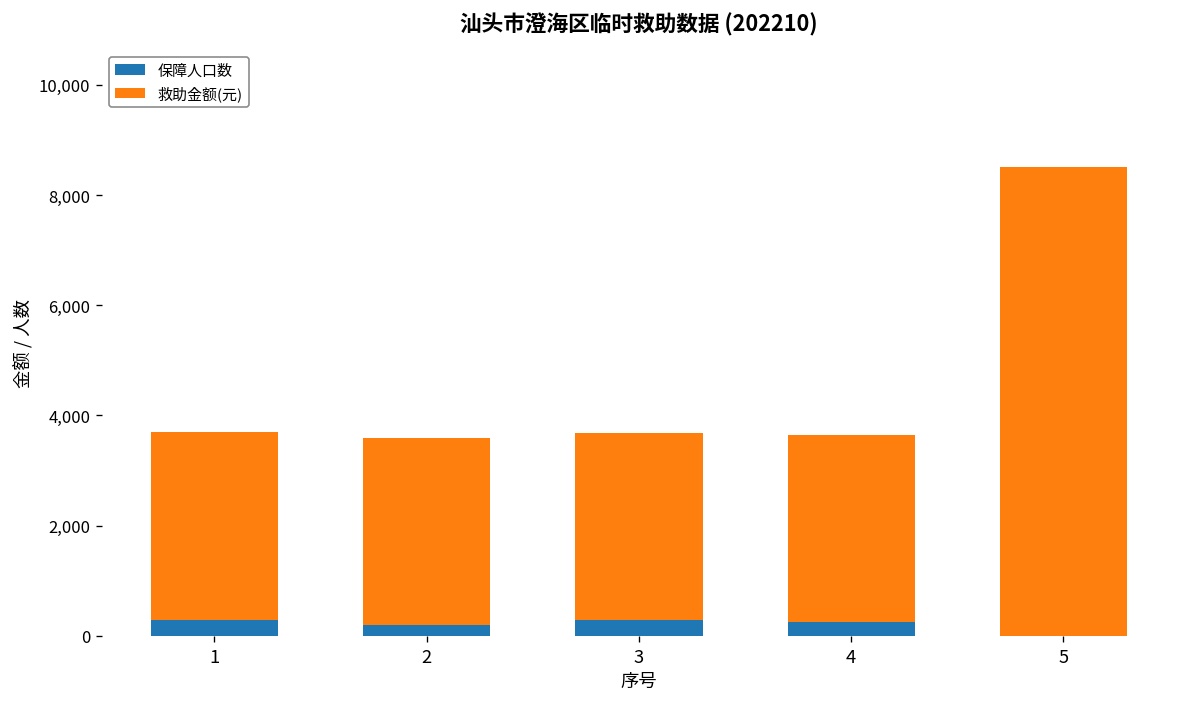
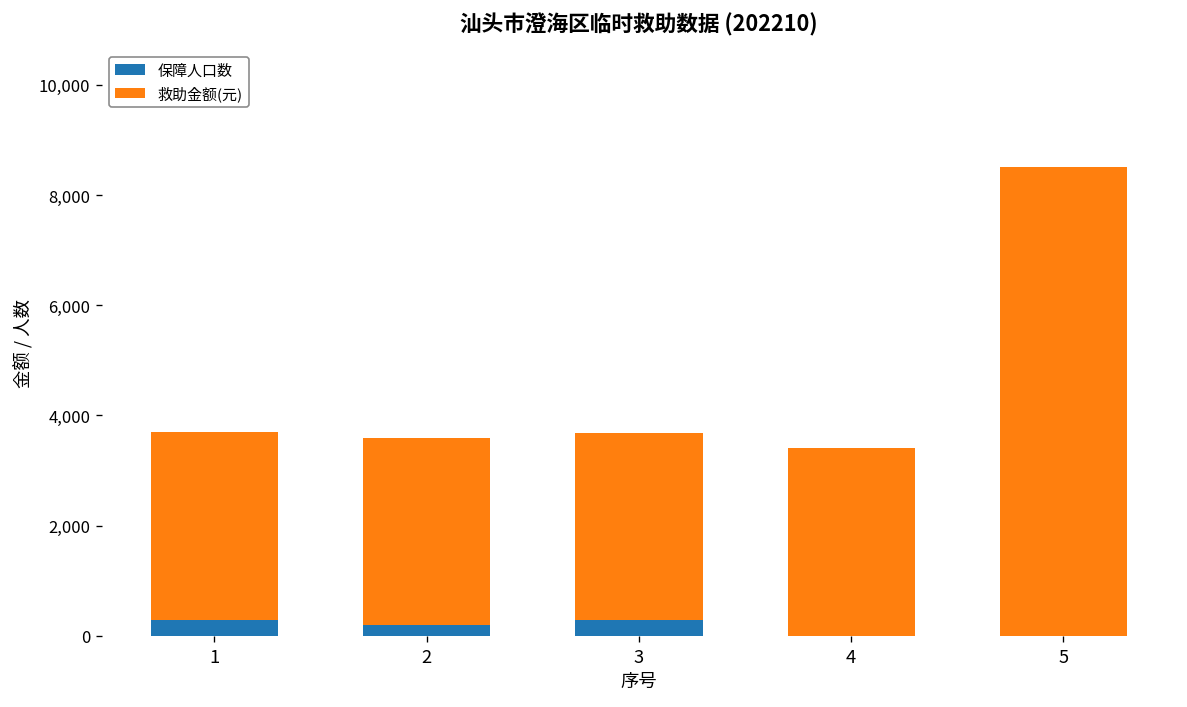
保障人口数, 4: 300 -> 0
